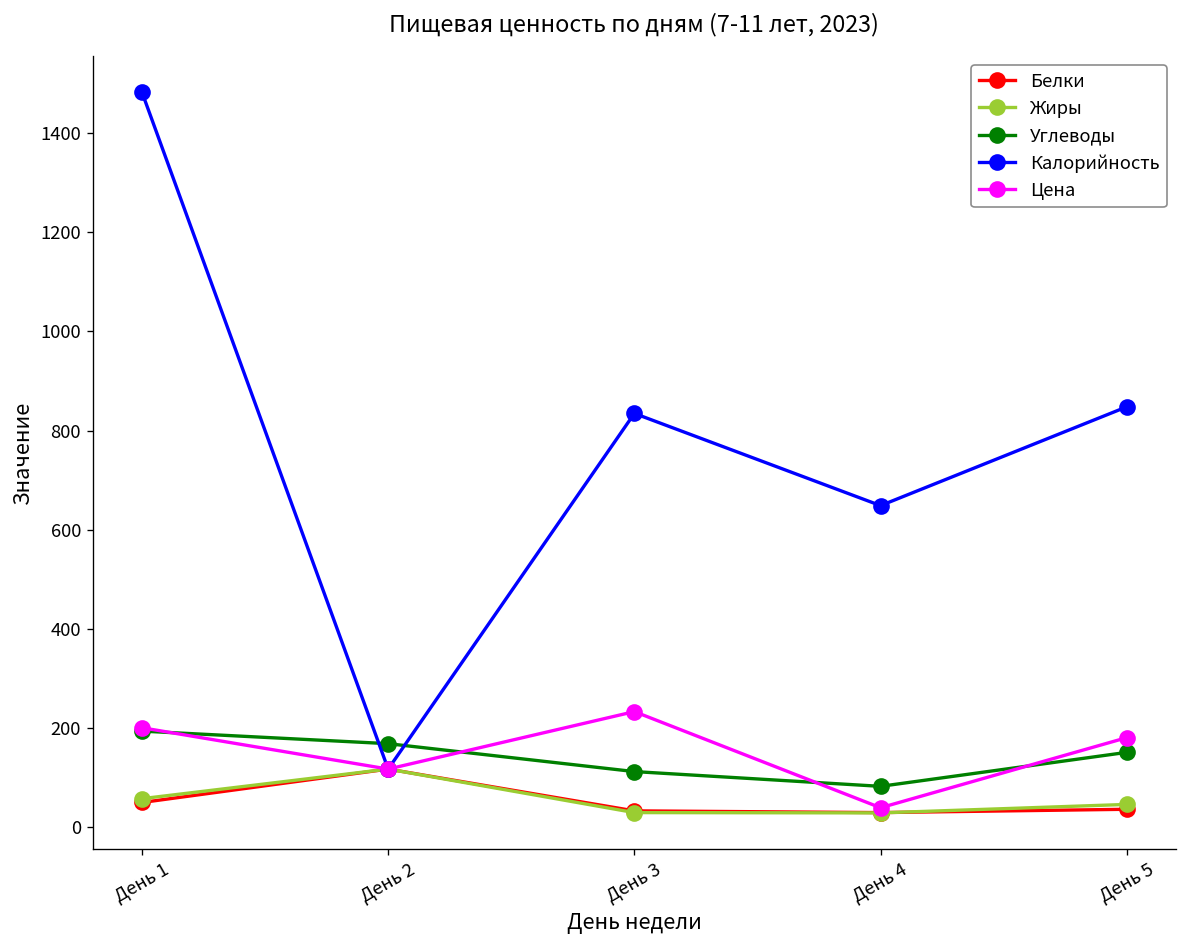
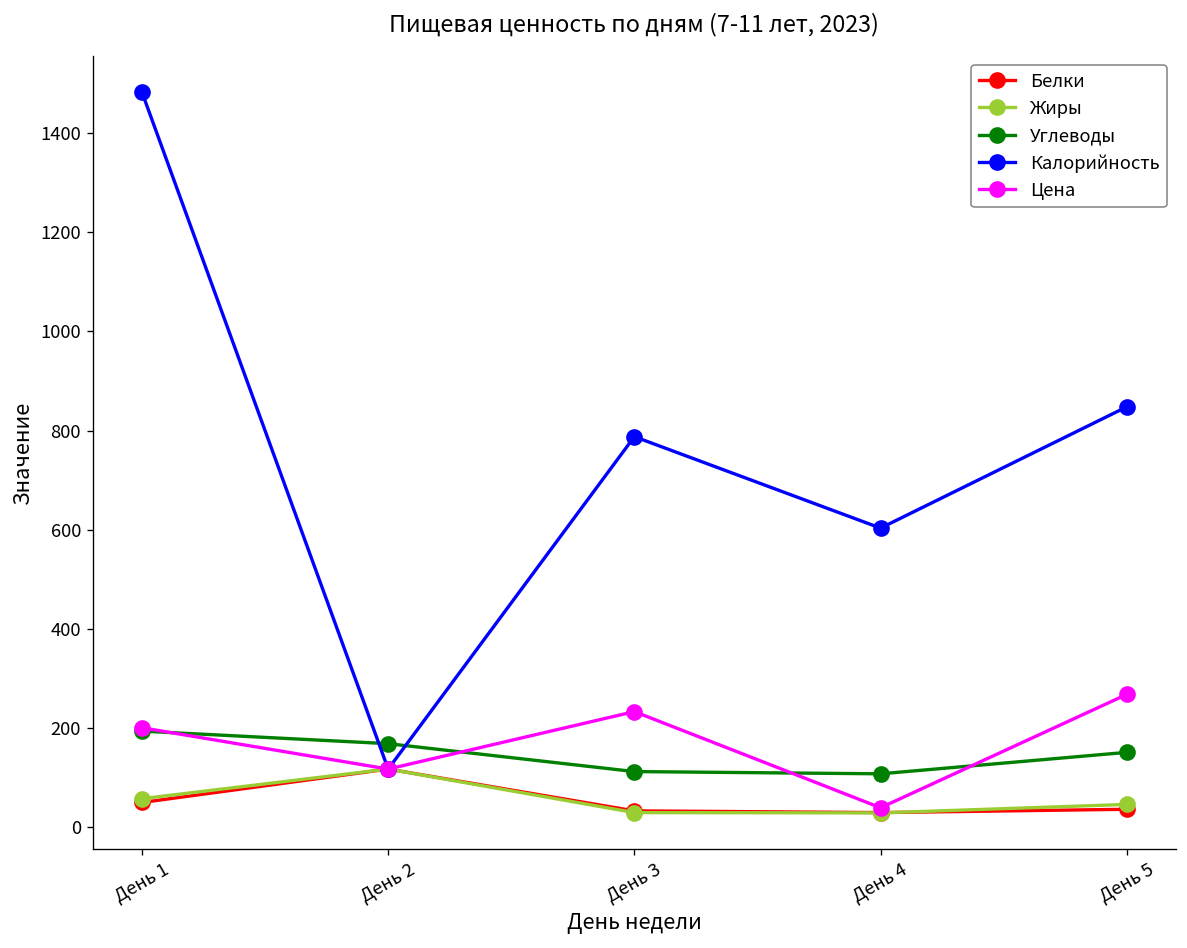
Калорийность, День 3: 830 -> 790
Углеводы, День 4: 80 -> 110
Калорийность, День 4: 650 -> 600
Цена, День 5: 180 -> 270
